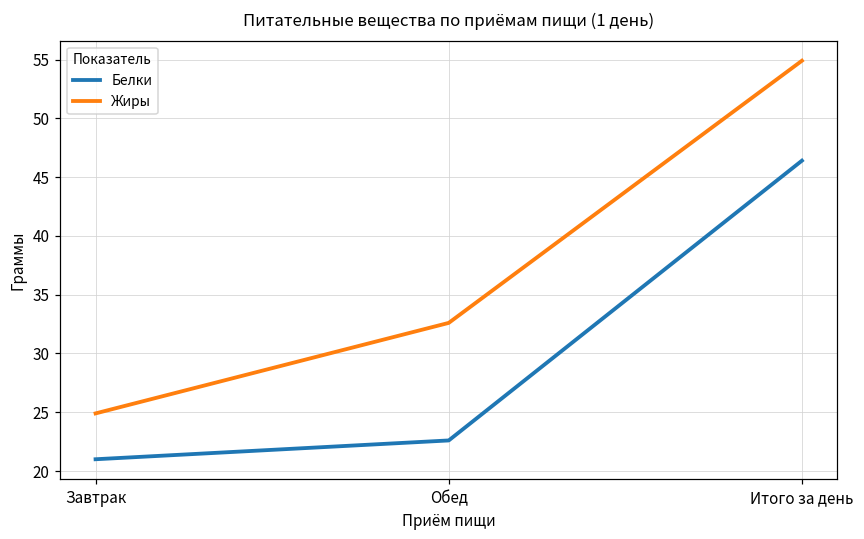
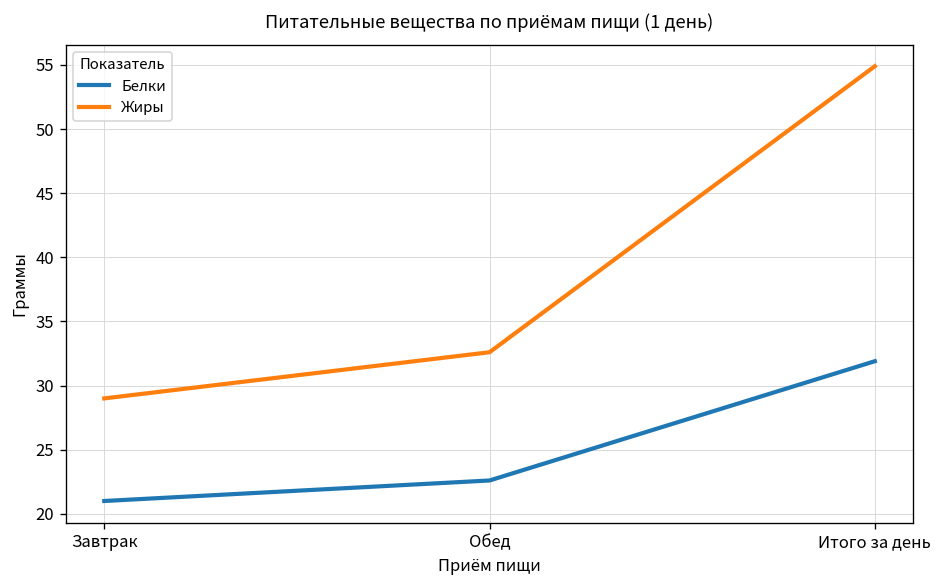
Жиры, Завтрак: 24.9 -> 29.0
Белки, Итого за день: 46.4 -> 31.9
